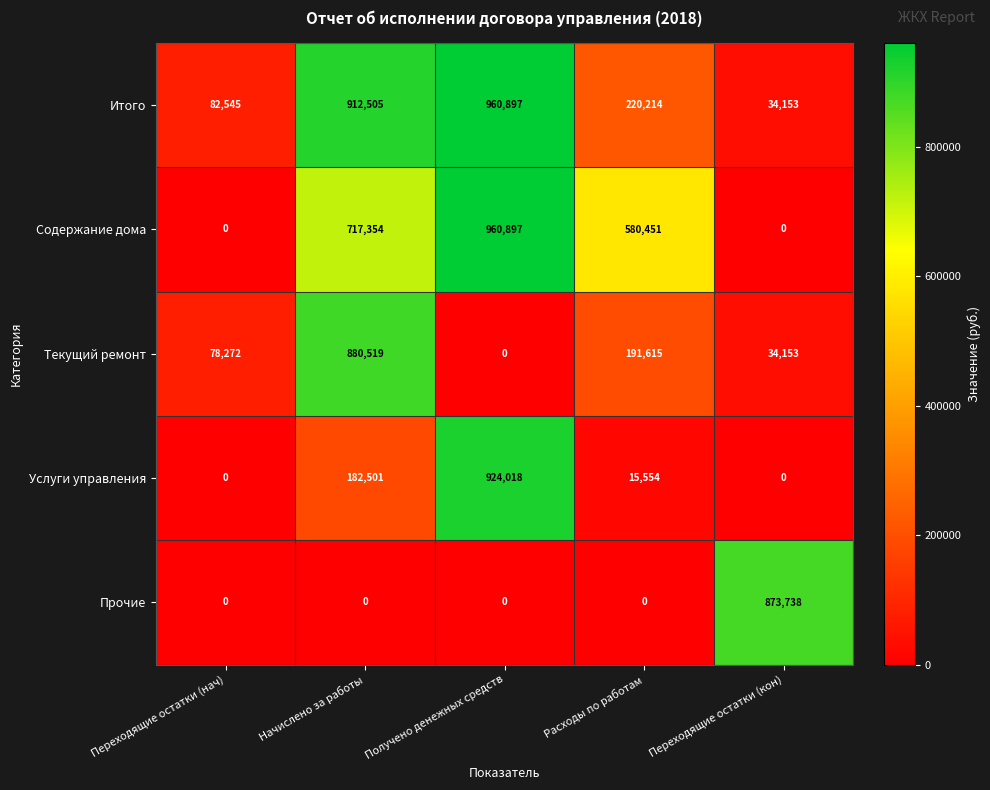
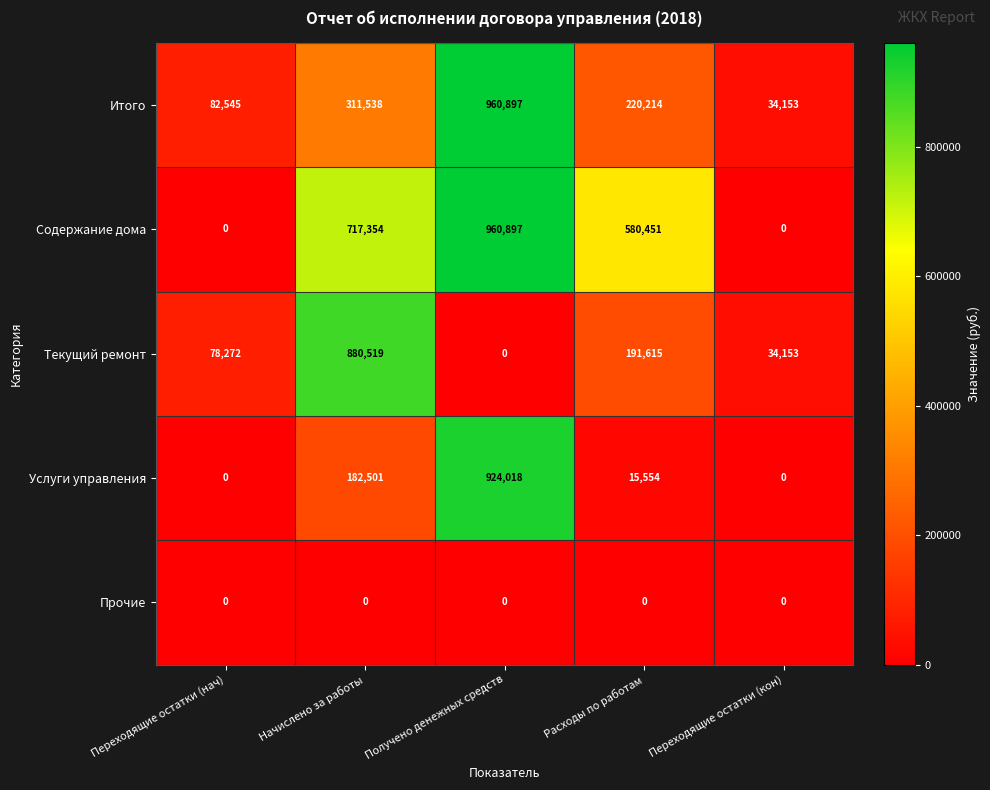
Итого, Начислено за работы: 912,505 -> 311,538
Прочие, Переходящие остатки (кон): 873,738 -> 0
